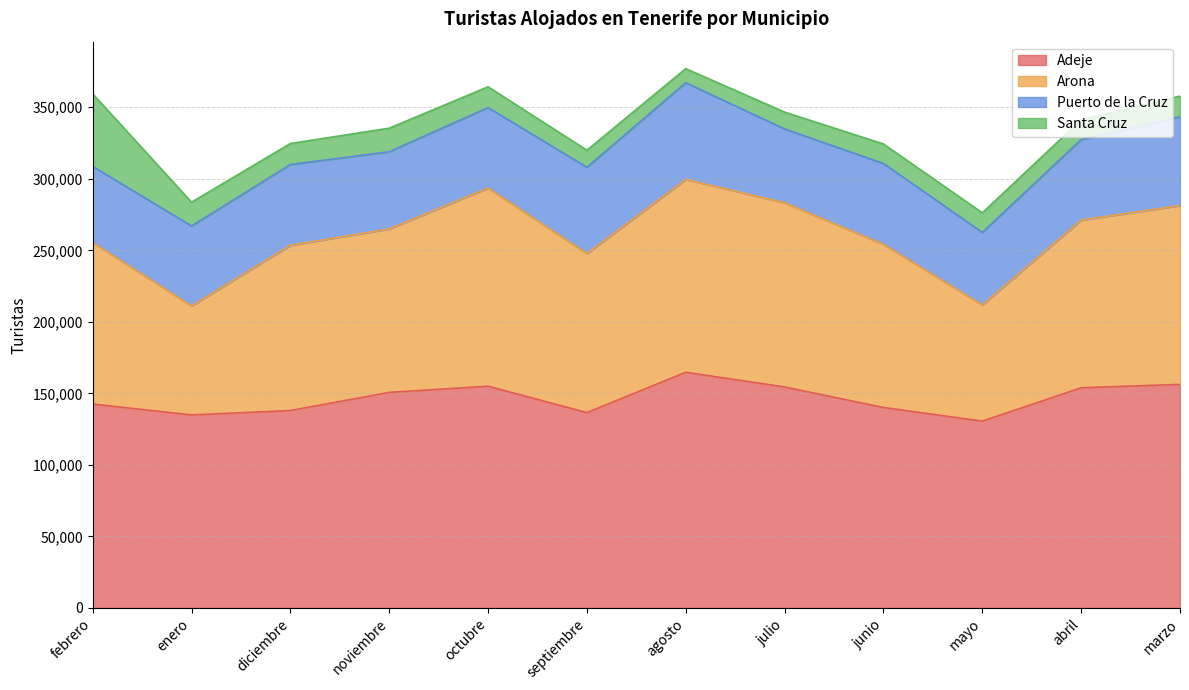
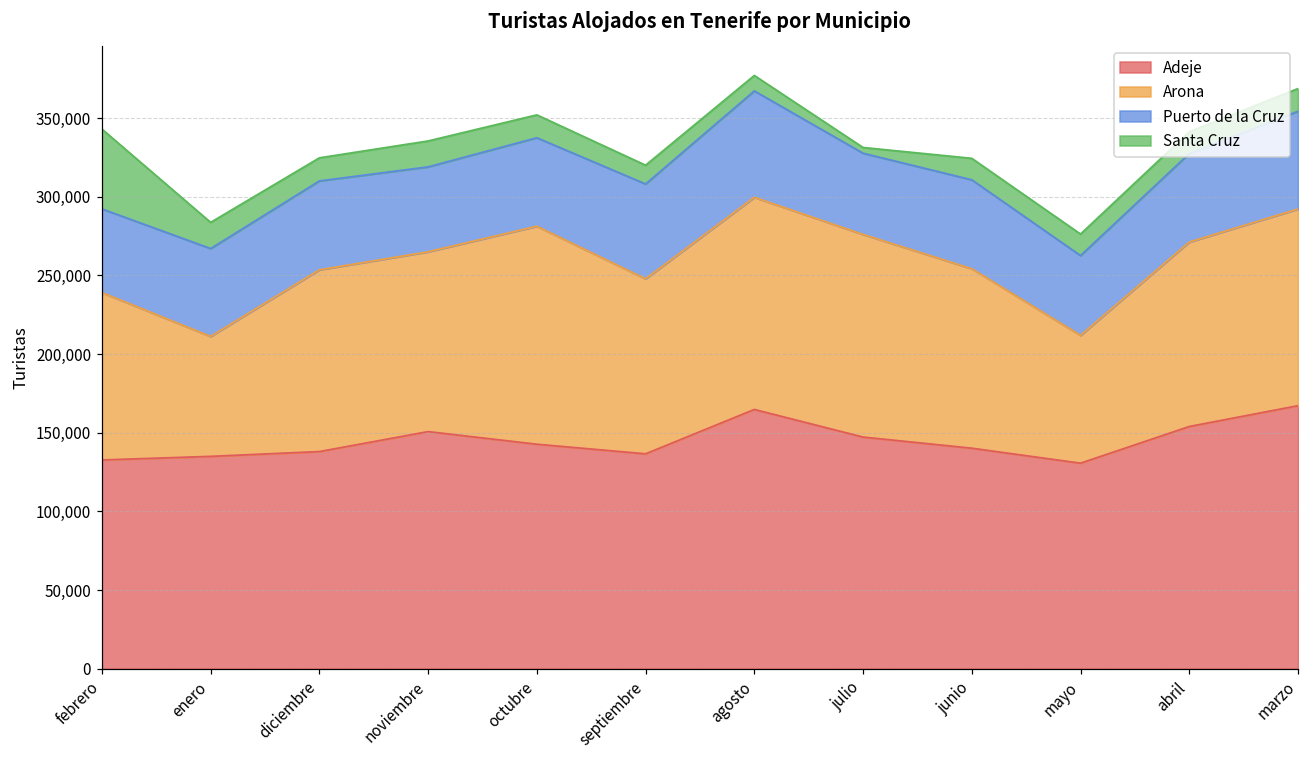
Adeje, febrero: 143,000 -> 133,000
Arona, febrero: 113,000 -> 106,000
Adeje, octubre: 155,000 -> 143,000
Adeje, julio: 154,000 -> 147,000
Santa Cruz, julio: 12,000 -> 4,000
Adeje, marzo: 156,000 -> 167,000
